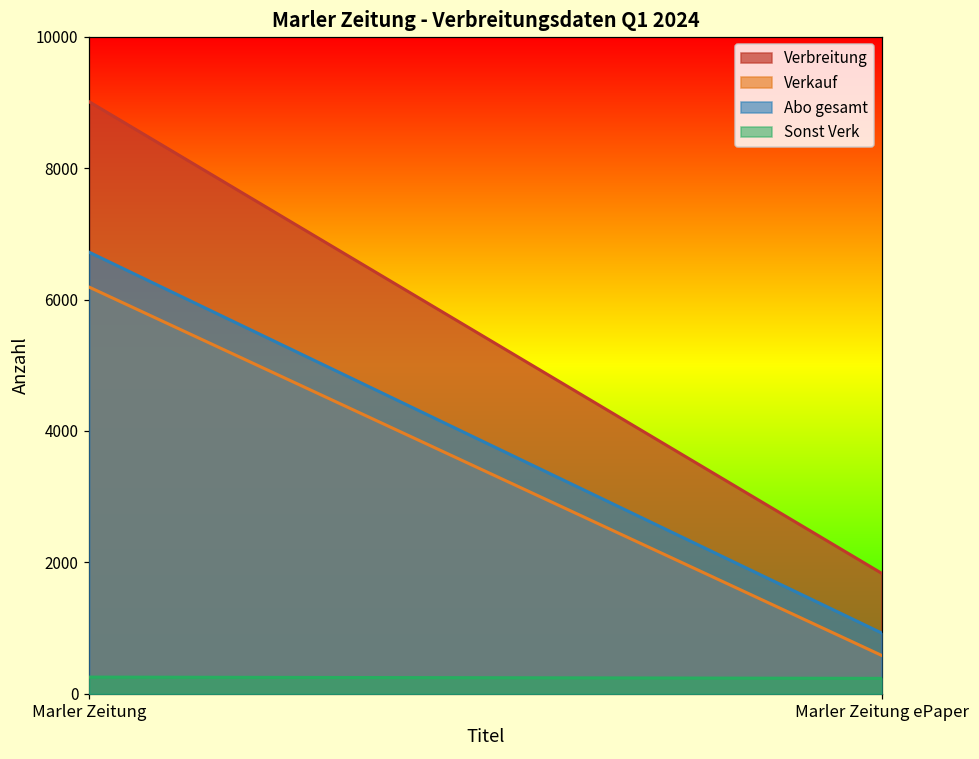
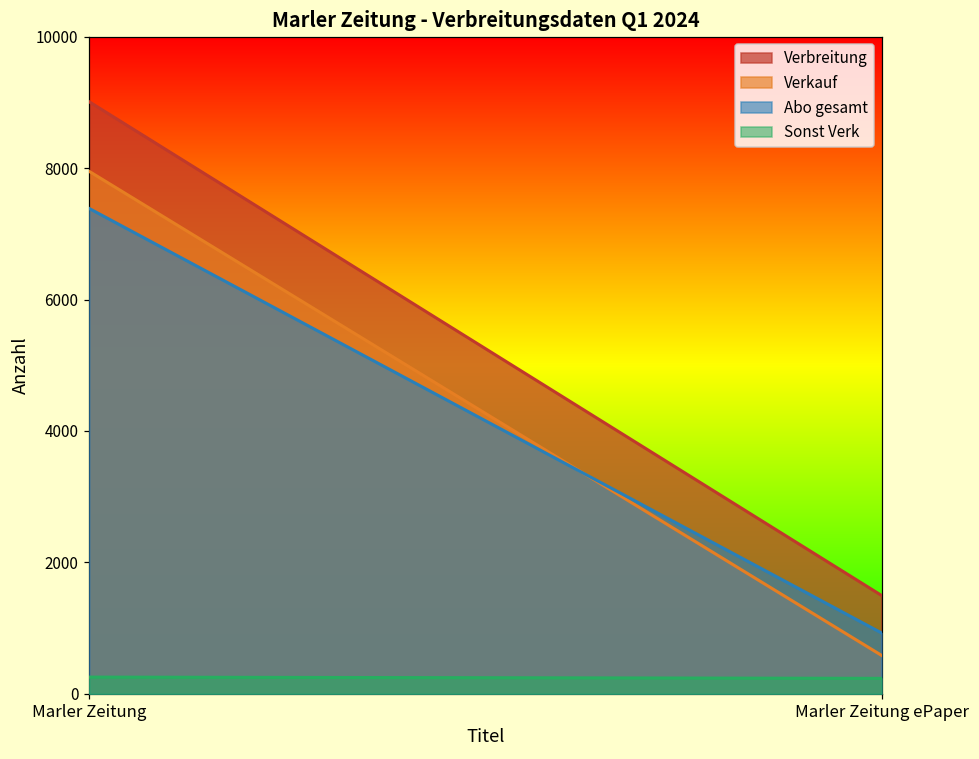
Verkauf, Marler Zeitung: 6200 -> 8000
Abo gesamt, Marler Zeitung: 6700 -> 7400
Verbreitung, Marler Zeitung ePaper: 1800 -> 1500
